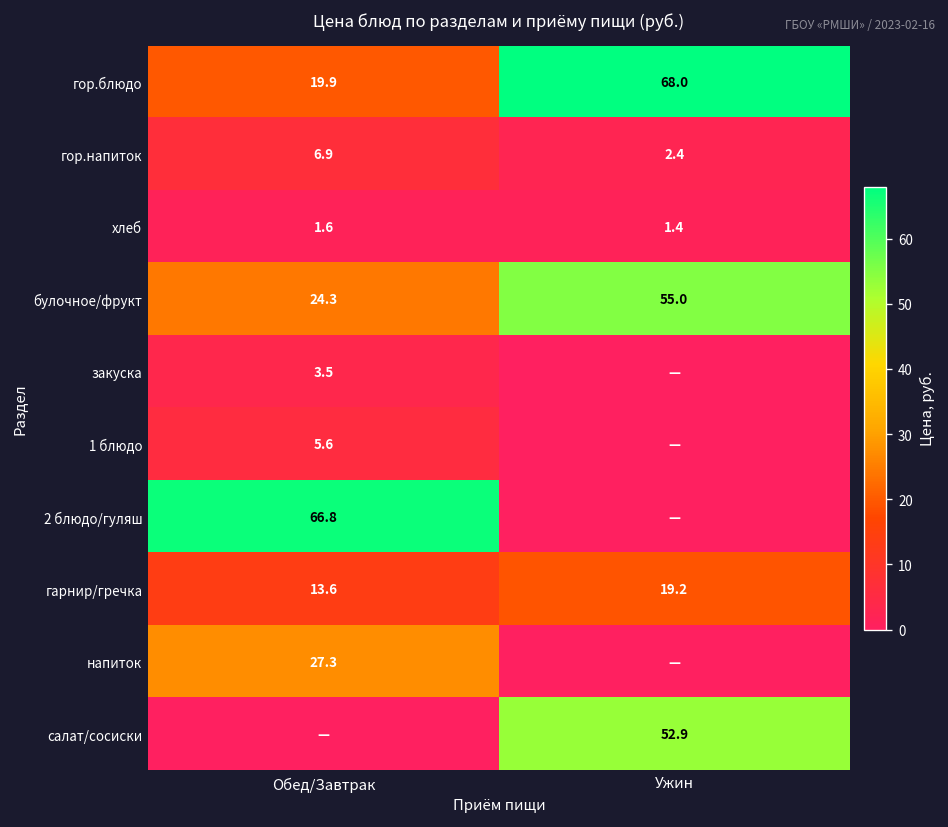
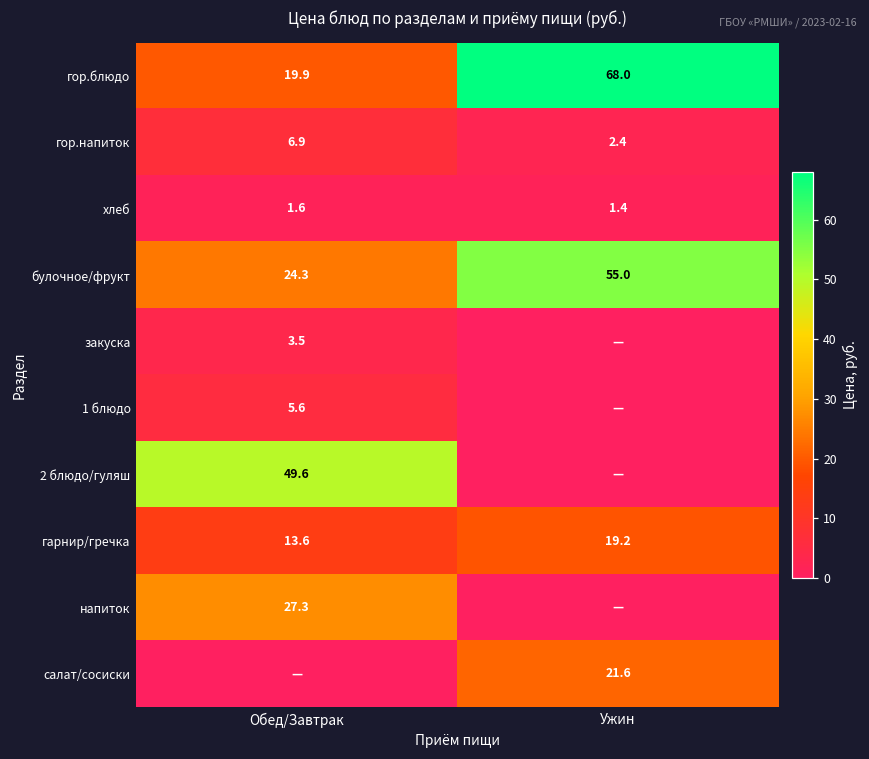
2 блюдо/гуляш, Обед/Завтрак: 66.8 -> 49.6
салат/сосиски, Ужин: 52.9 -> 21.6
